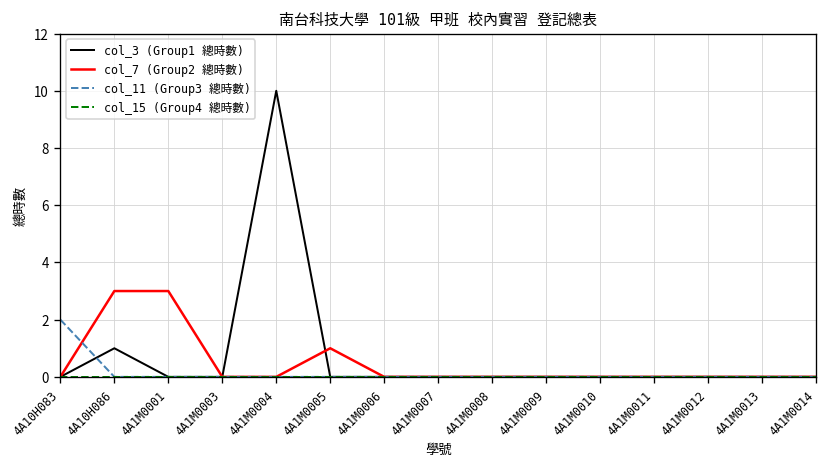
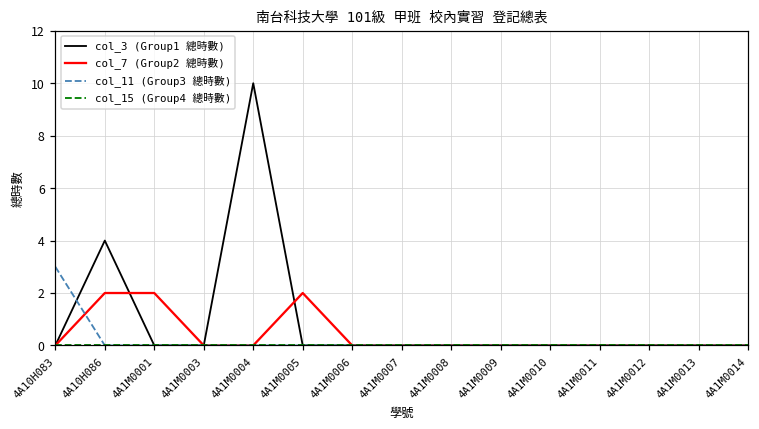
col_11 (Group3 總時數), 4A10H083: 2 -> 3
col_3 (Group1 總時數), 4A10H086: 1 -> 4
col_7 (Group2 總時數), 4A10H086: 3 -> 2
col_7 (Group2 總時數), 4A1M0001: 3 -> 2
col_7 (Group2 總時數), 4A1M0005: 1 -> 2
